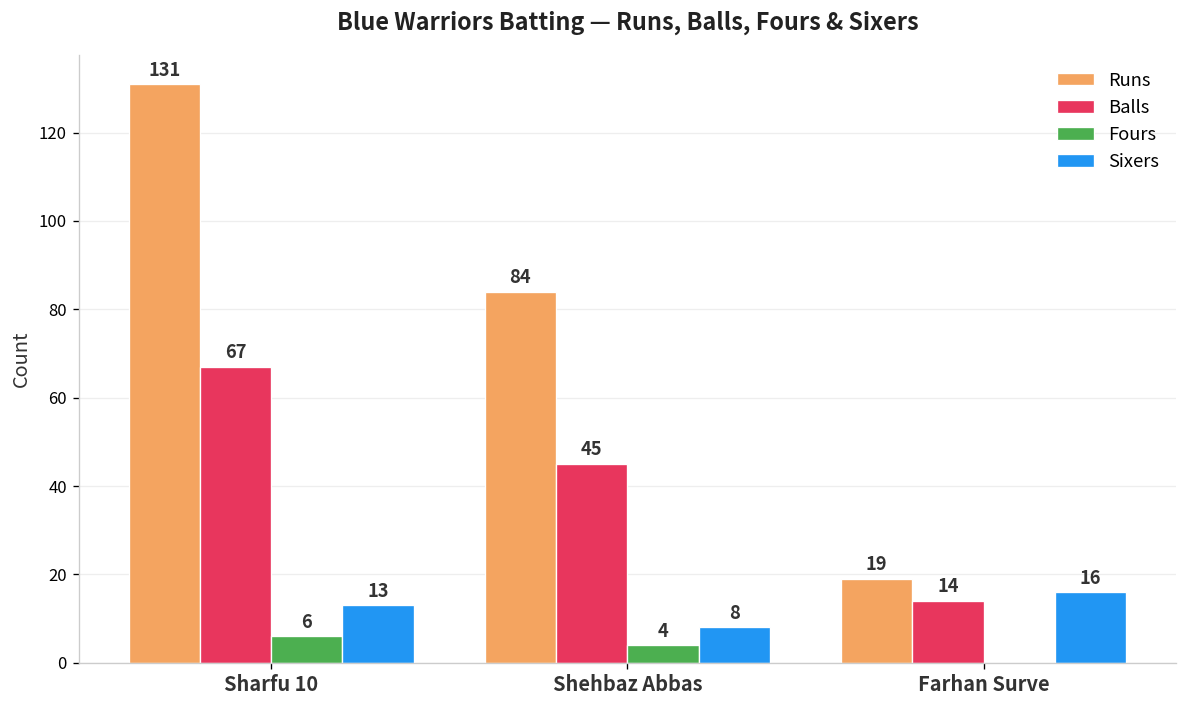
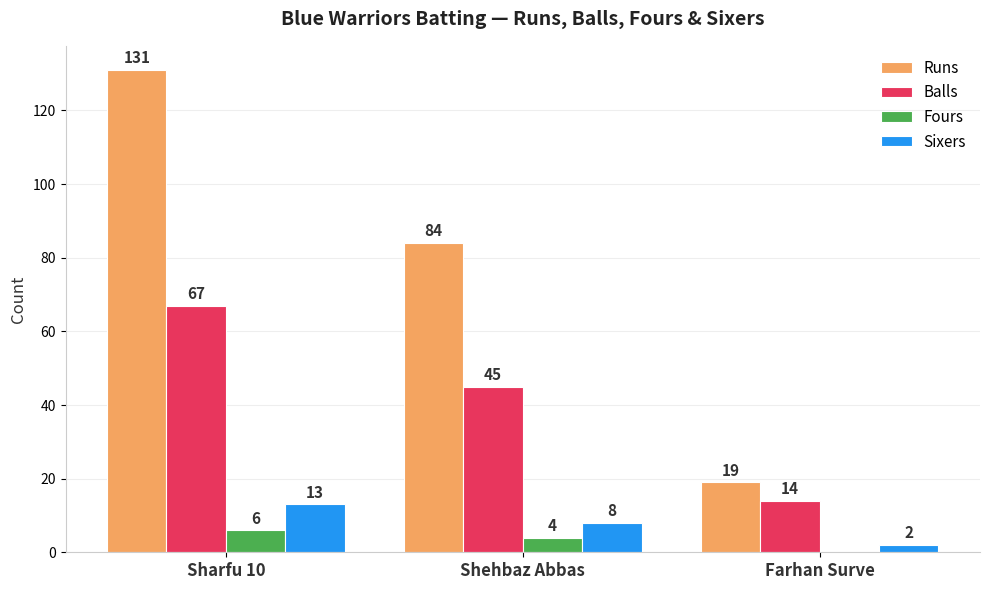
Sixers, Farhan Surve: 16 -> 2
